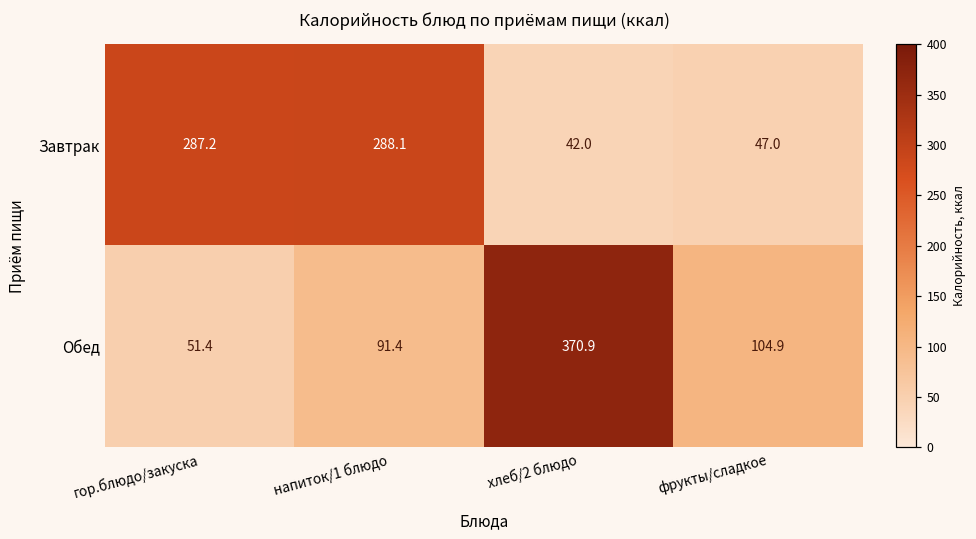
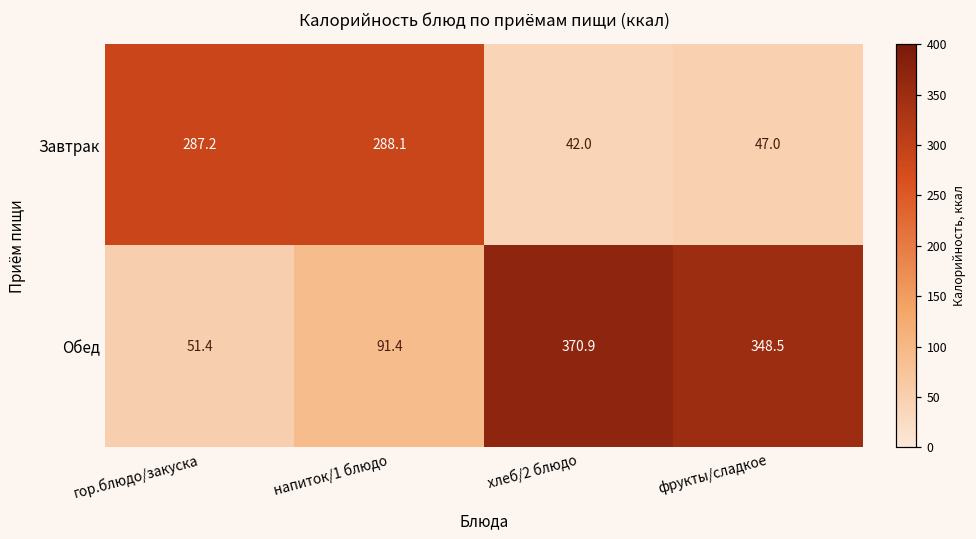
Обед, фрукты/сладкое: 104.9 -> 348.5
